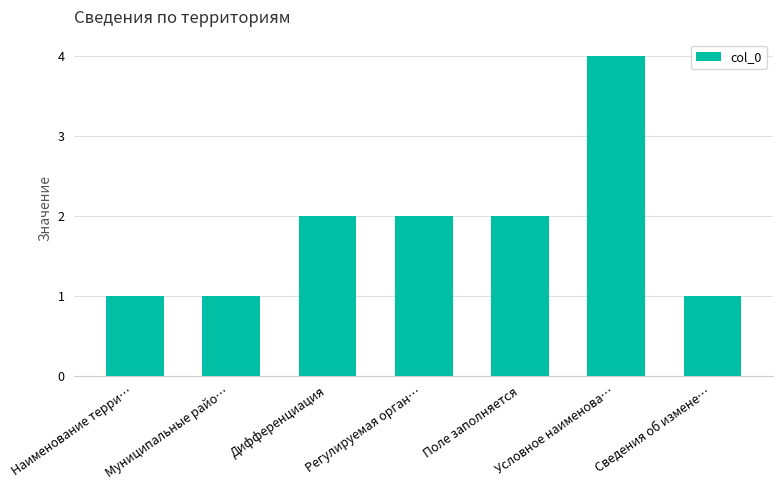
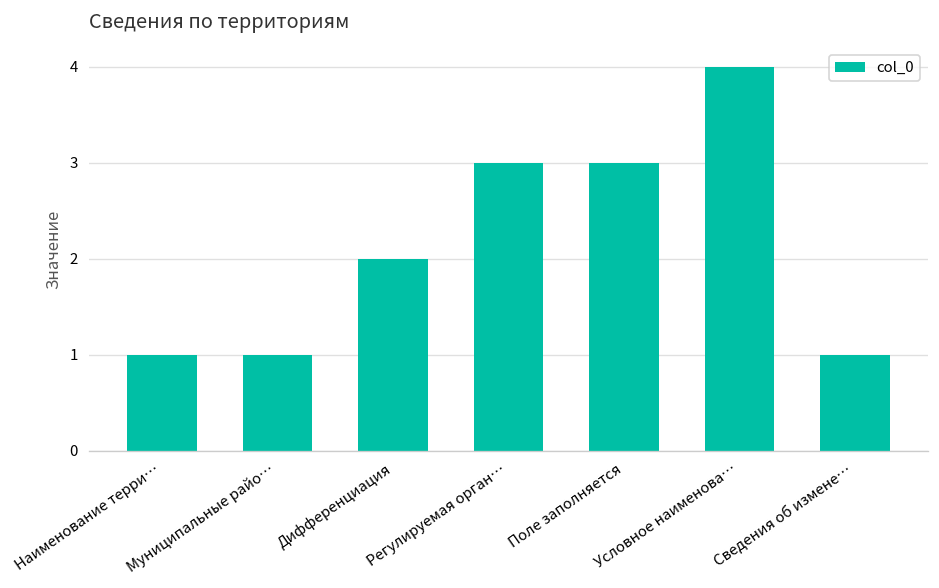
Регулируемая орган…: 2 -> 3
Поле заполняется: 2 -> 3
